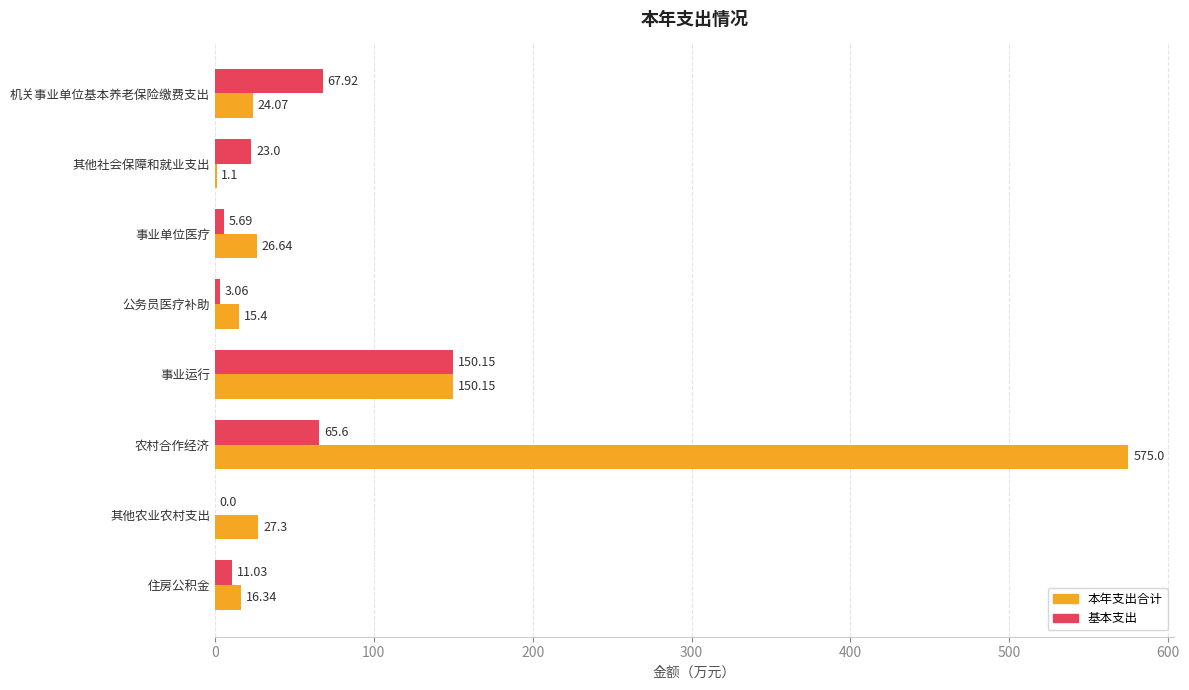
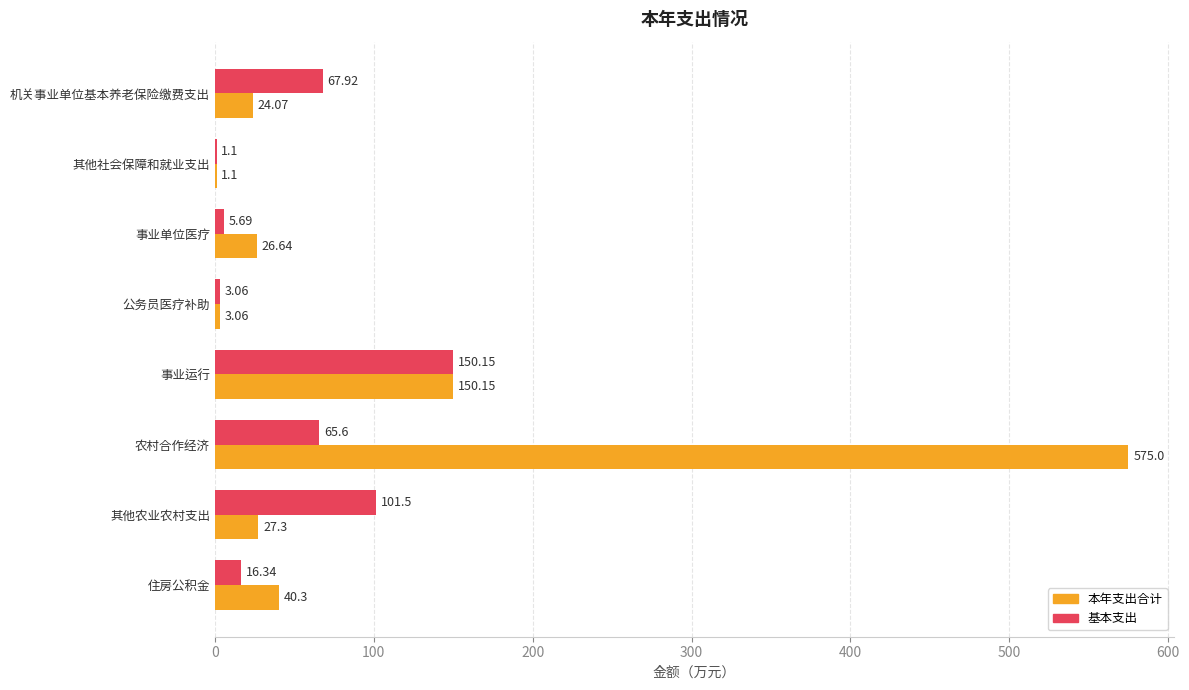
基本支出, 其他社会保障和就业支出: 23.0 -> 1.1
本年支出合计, 公务员医疗补助: 15.4 -> 3.06
基本支出, 其他农业农村支出: 0.0 -> 101.5
基本支出, 住房公积金: 11.03 -> 16.34
本年支出合计, 住房公积金: 16.34 -> 40.3
